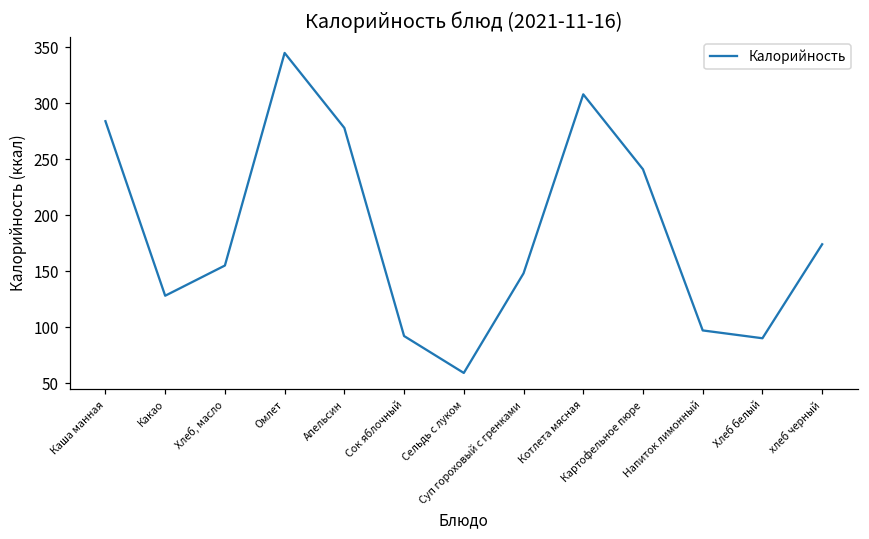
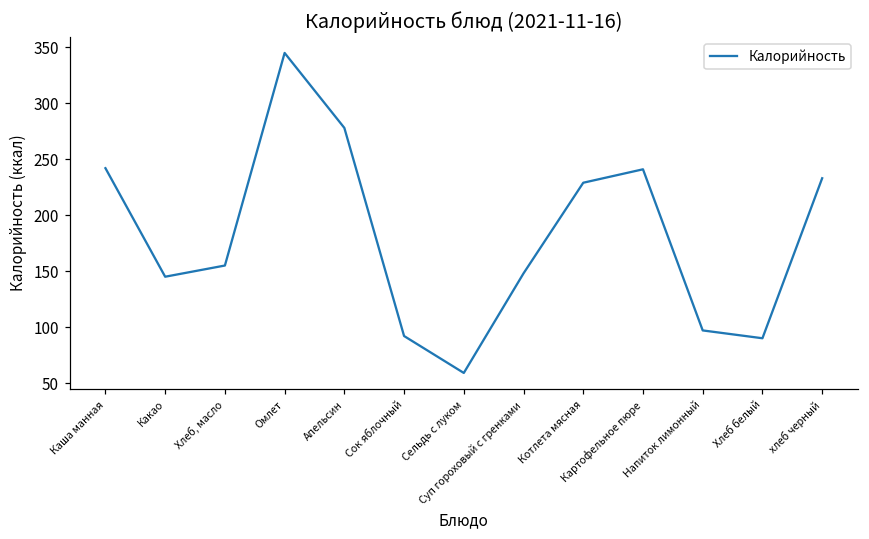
Каша манная: 284 -> 242
Какао: 128 -> 145
Котлета мясная: 308 -> 229
хлеб черный: 174 -> 233
